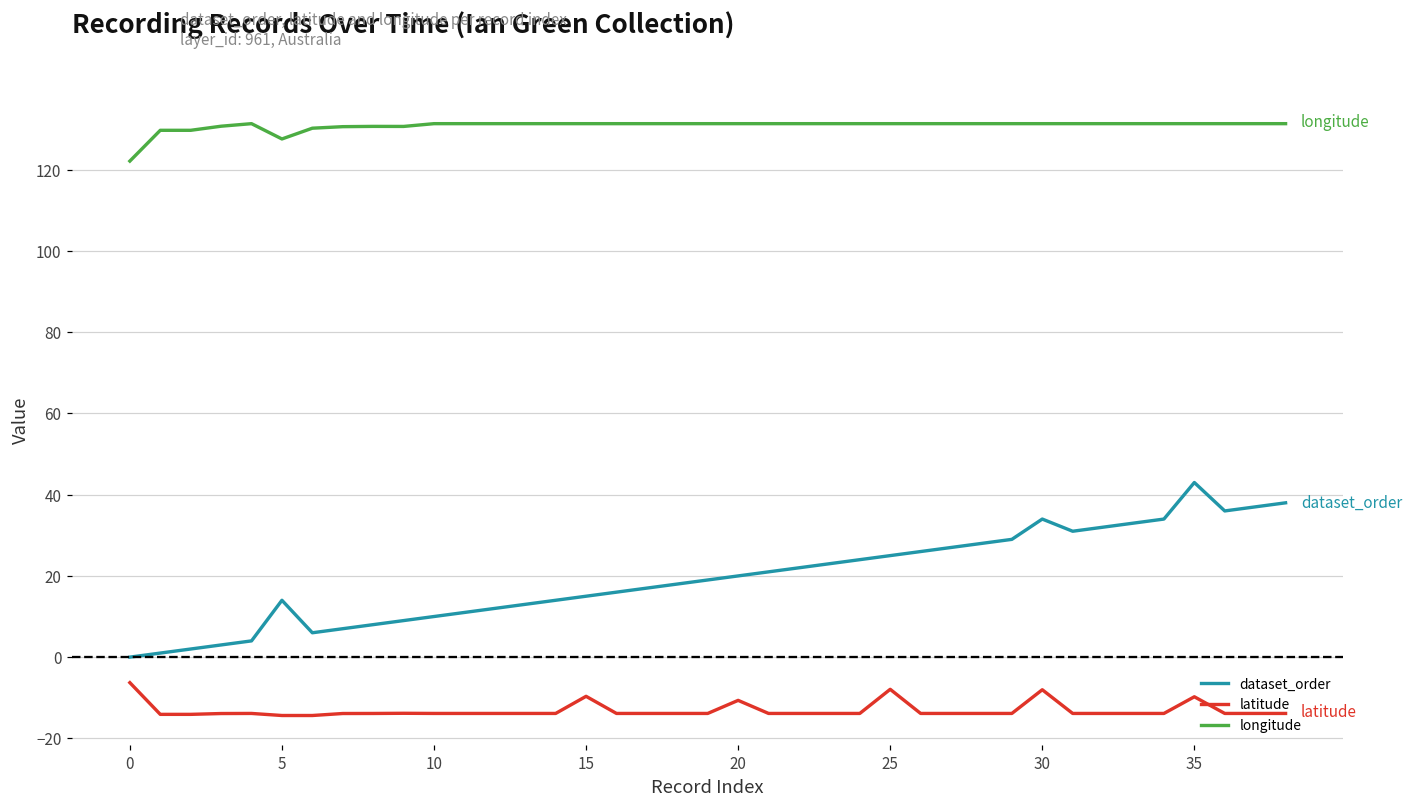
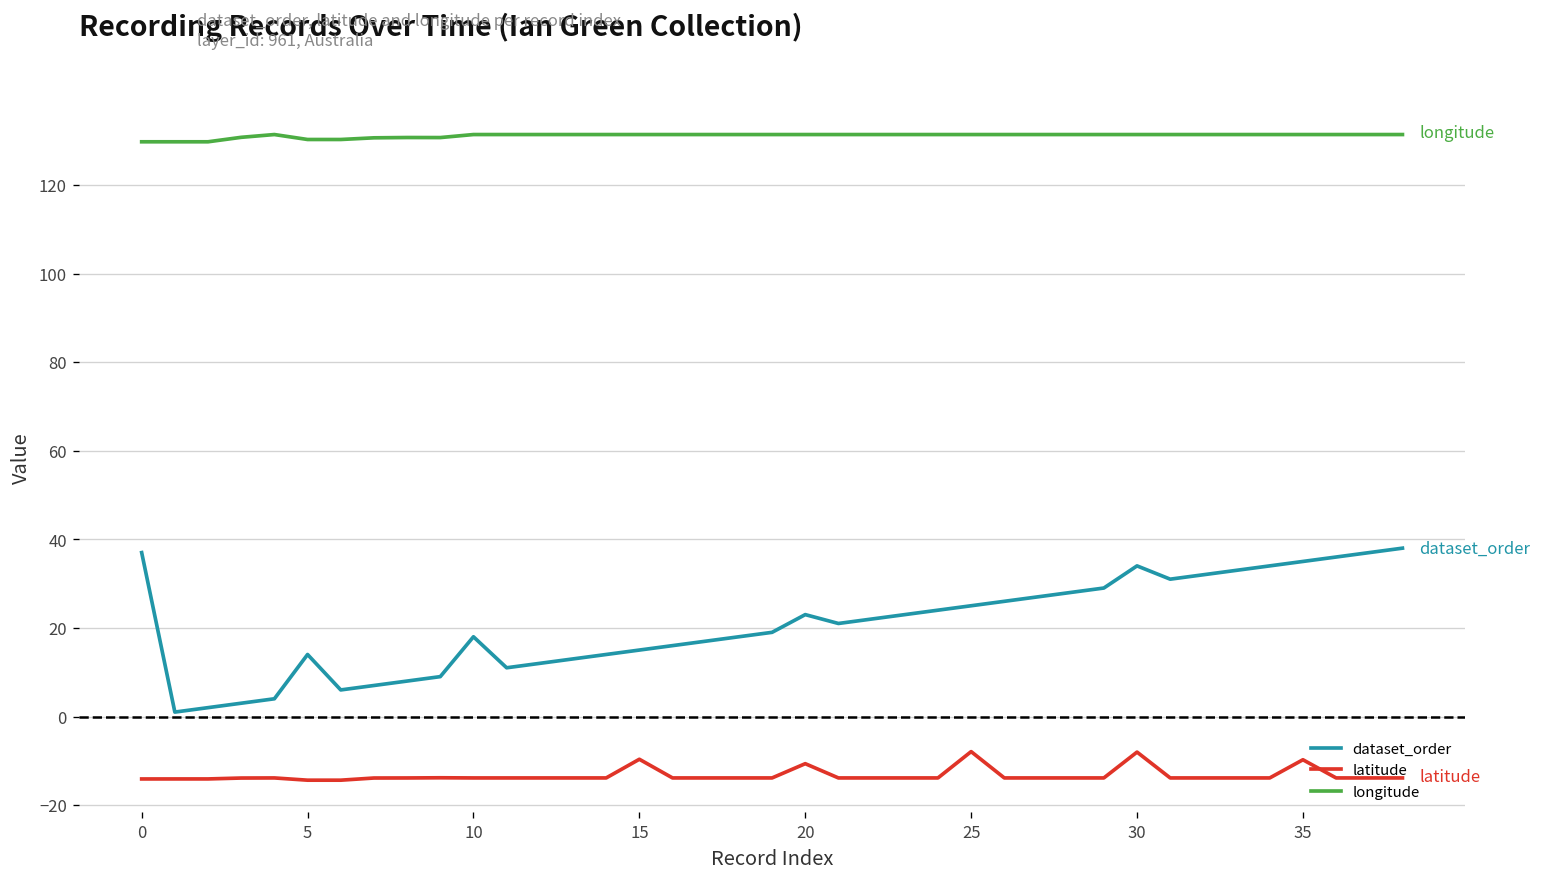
dataset_order, 0: 0 -> 37
latitude, 0: -6 -> -14
longitude, 0: 122 -> 130
longitude, 5: 128 -> 130
dataset_order, 10: 10 -> 18
dataset_order, 20: 20 -> 23
dataset_order, 35: 43 -> 35
